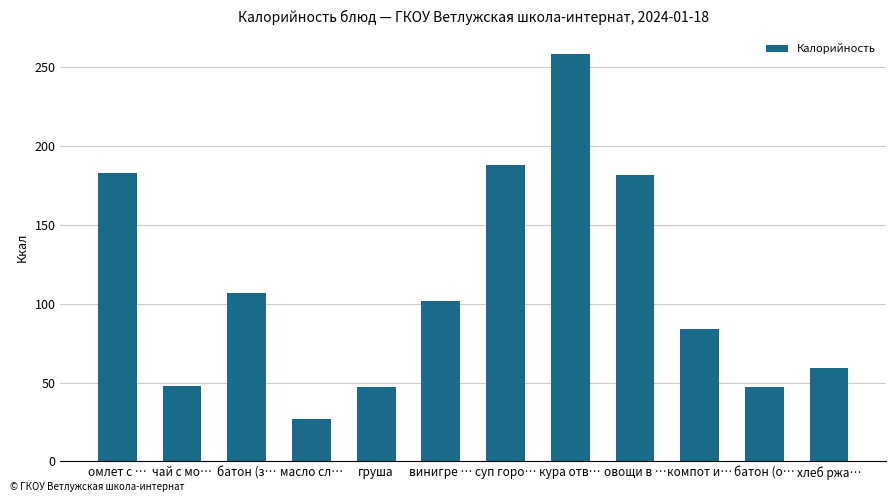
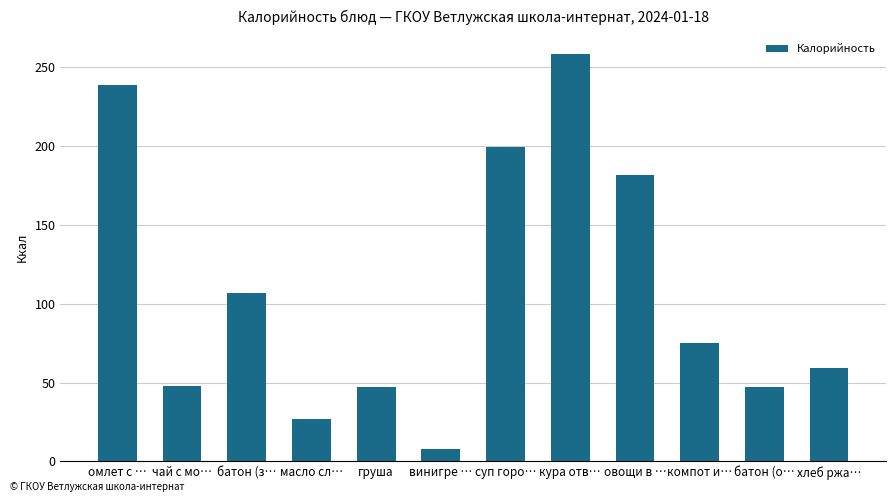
омлет с …: 183 -> 239
винигре …: 102 -> 8
суп горо…: 188 -> 200
компот и…: 84 -> 75
